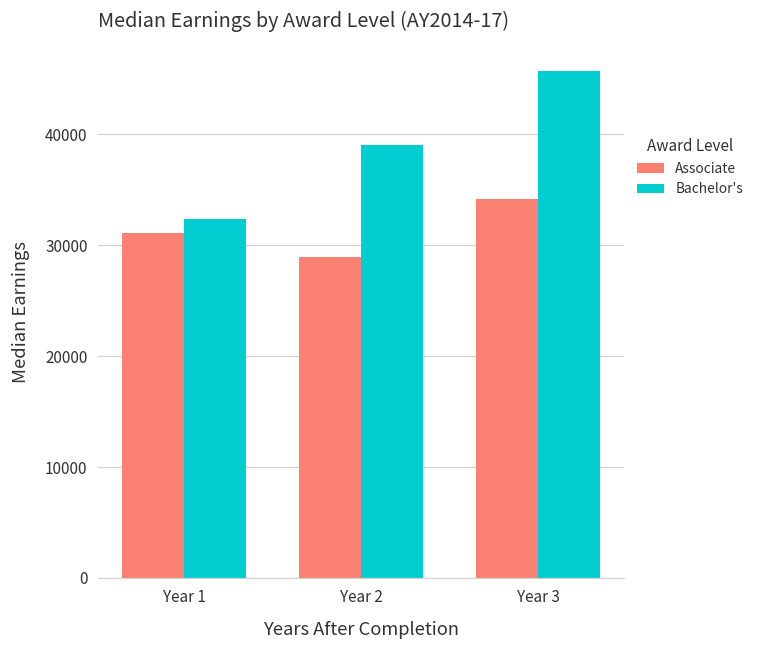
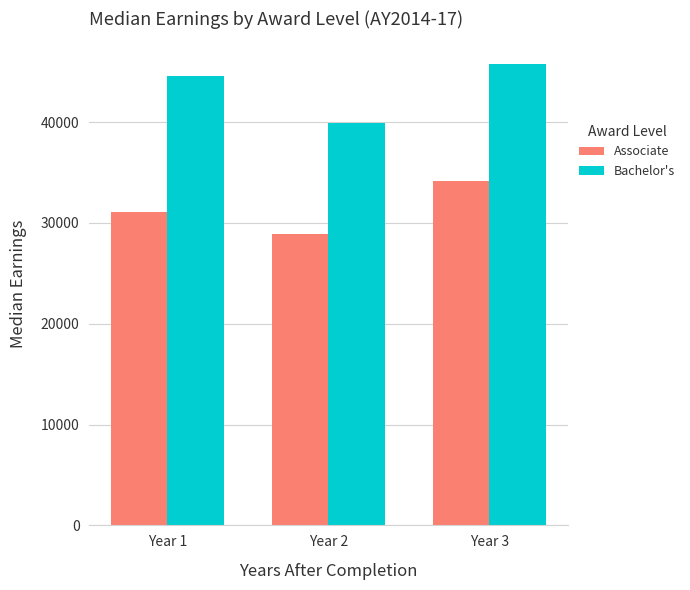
Bachelor's, Year 1: 32400 -> 44600
Bachelor's, Year 2: 39000 -> 39900
